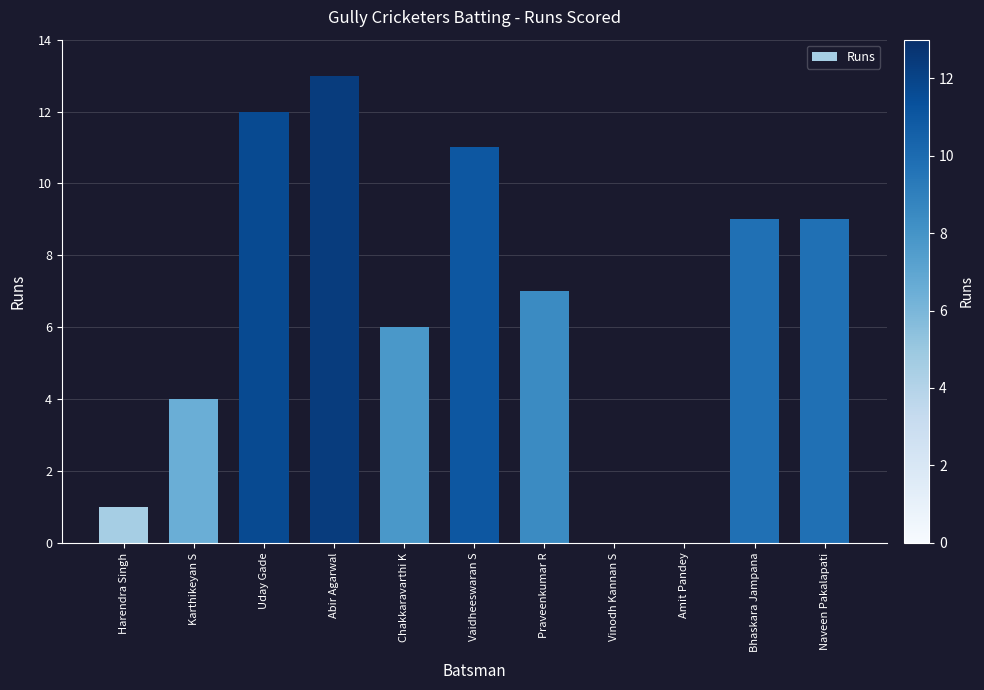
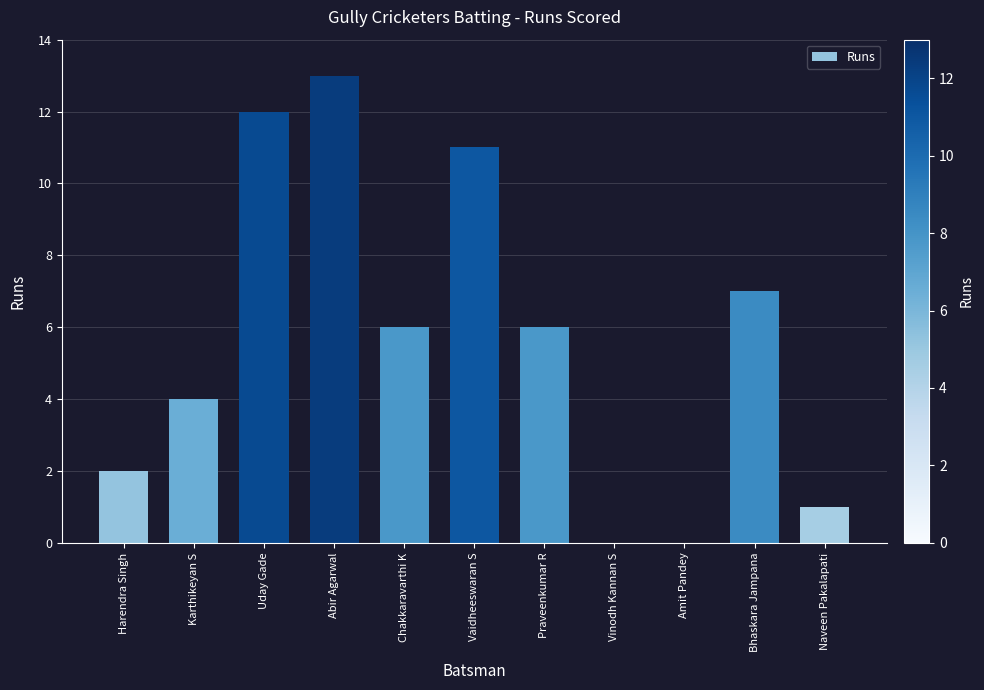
Harendra Singh: 1 -> 2
Praveenkumar R: 7 -> 6
Bhaskara Jampana: 9 -> 7
Naveen Pakalapati: 9 -> 1
